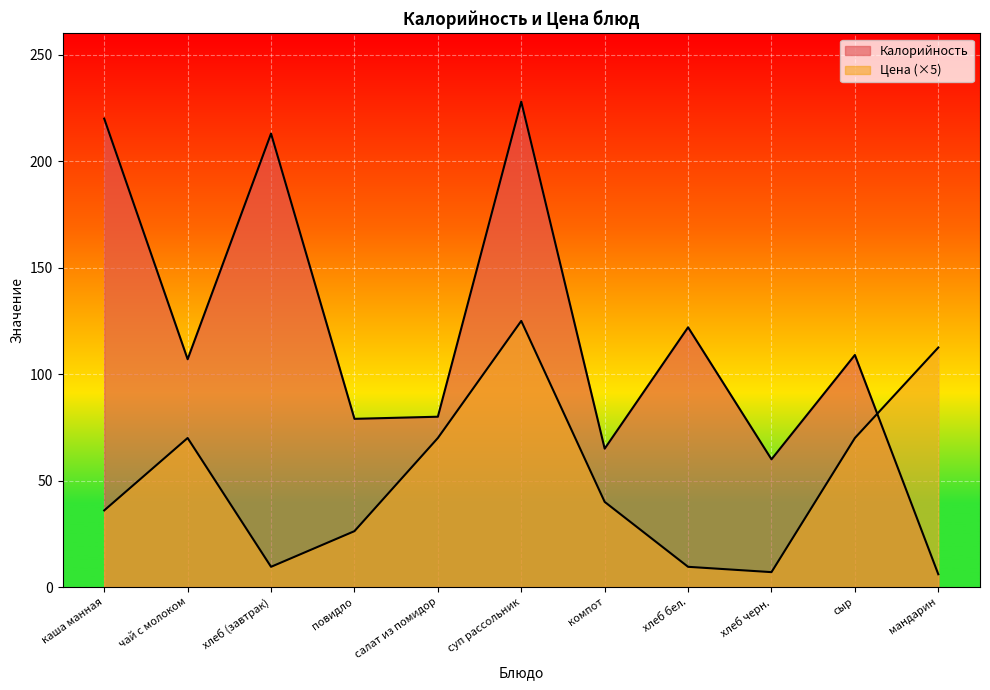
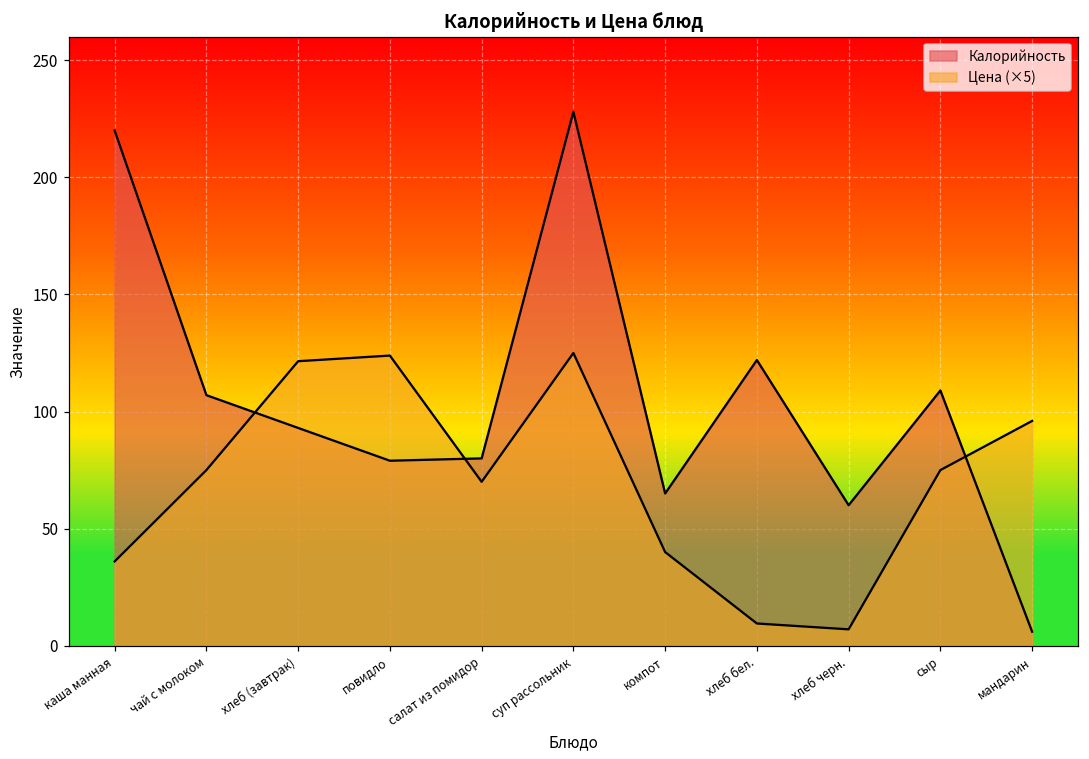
Цена (×5), чай с молоком: 70 -> 75
Калорийность, хлеб (завтрак): 213 -> 93
Цена (×5), хлеб (завтрак): 10 -> 122
Цена (×5), повидло: 26 -> 124
Цена (×5), сыр: 70 -> 75
Цена (×5), мандарин: 113 -> 96
